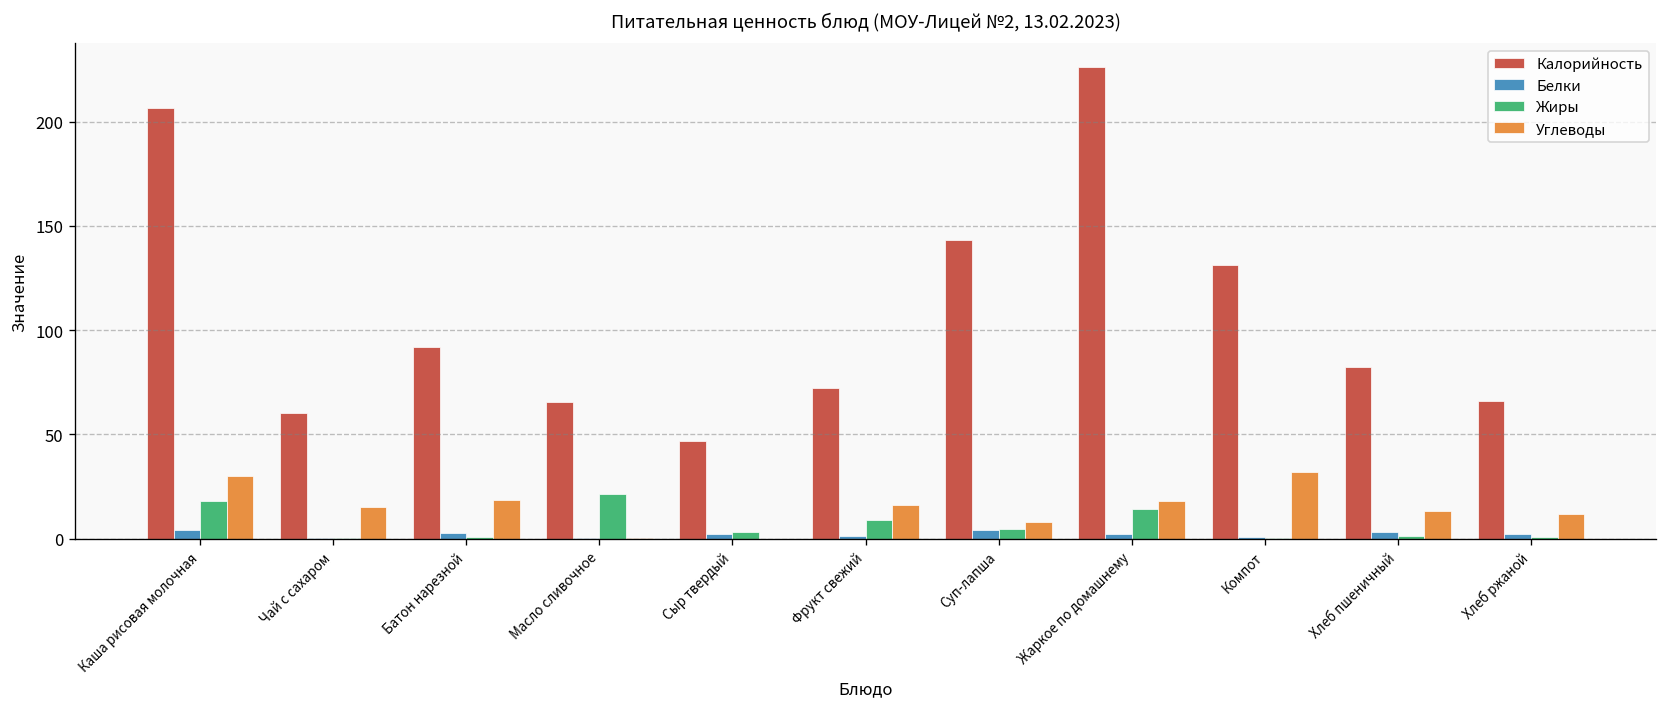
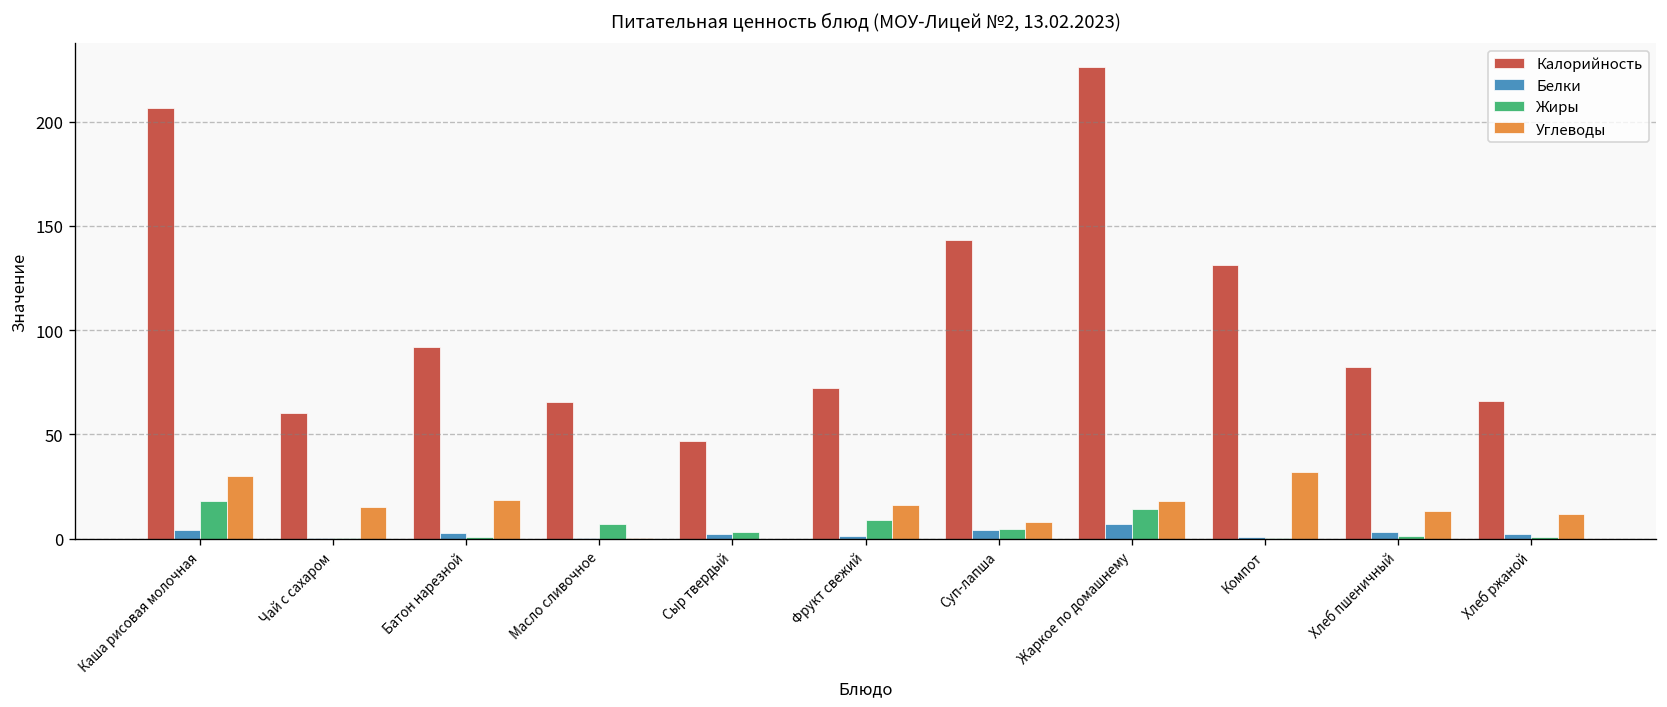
Жиры, Масло сливочное: 22 -> 7
Белки, Жаркое по домашнему: 2 -> 7
